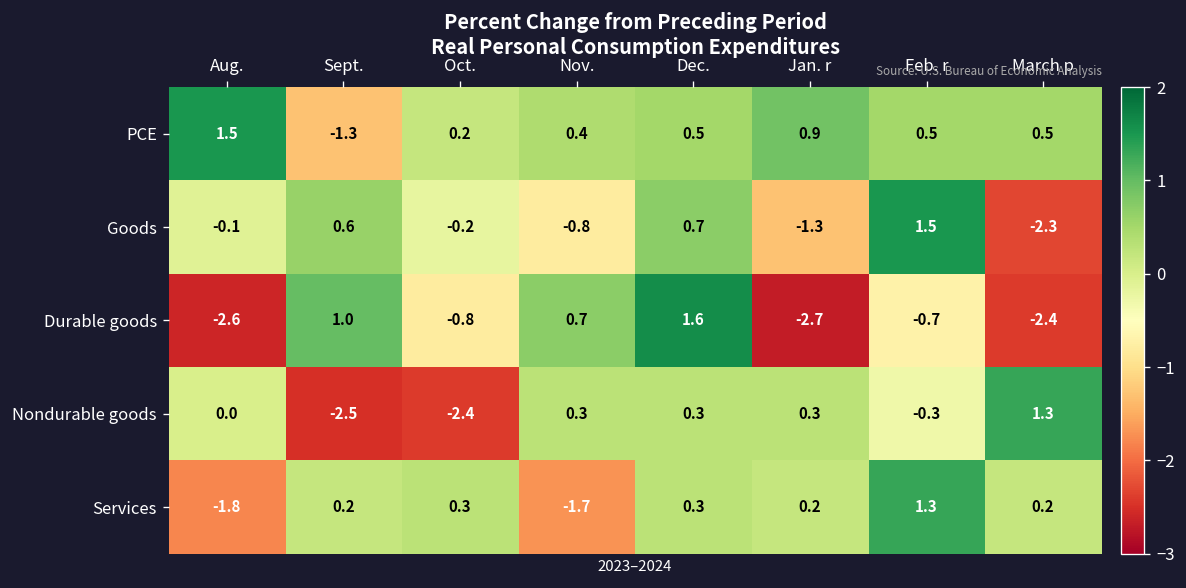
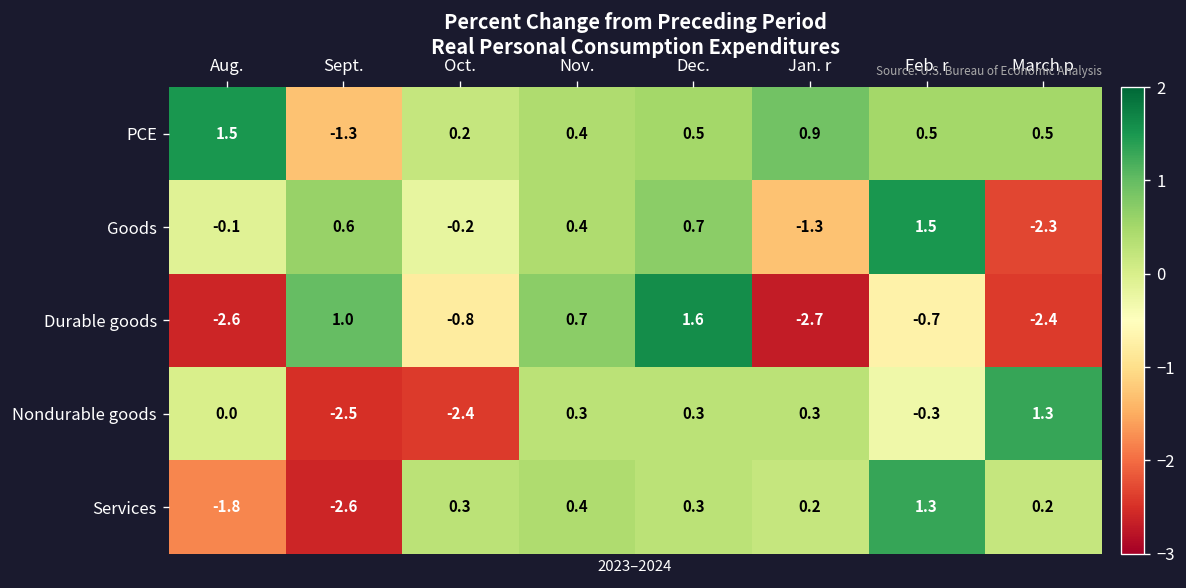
Goods, Nov.: -0.8 -> 0.4
Services, Sept.: 0.2 -> -2.6
Services, Nov.: -1.7 -> 0.4
